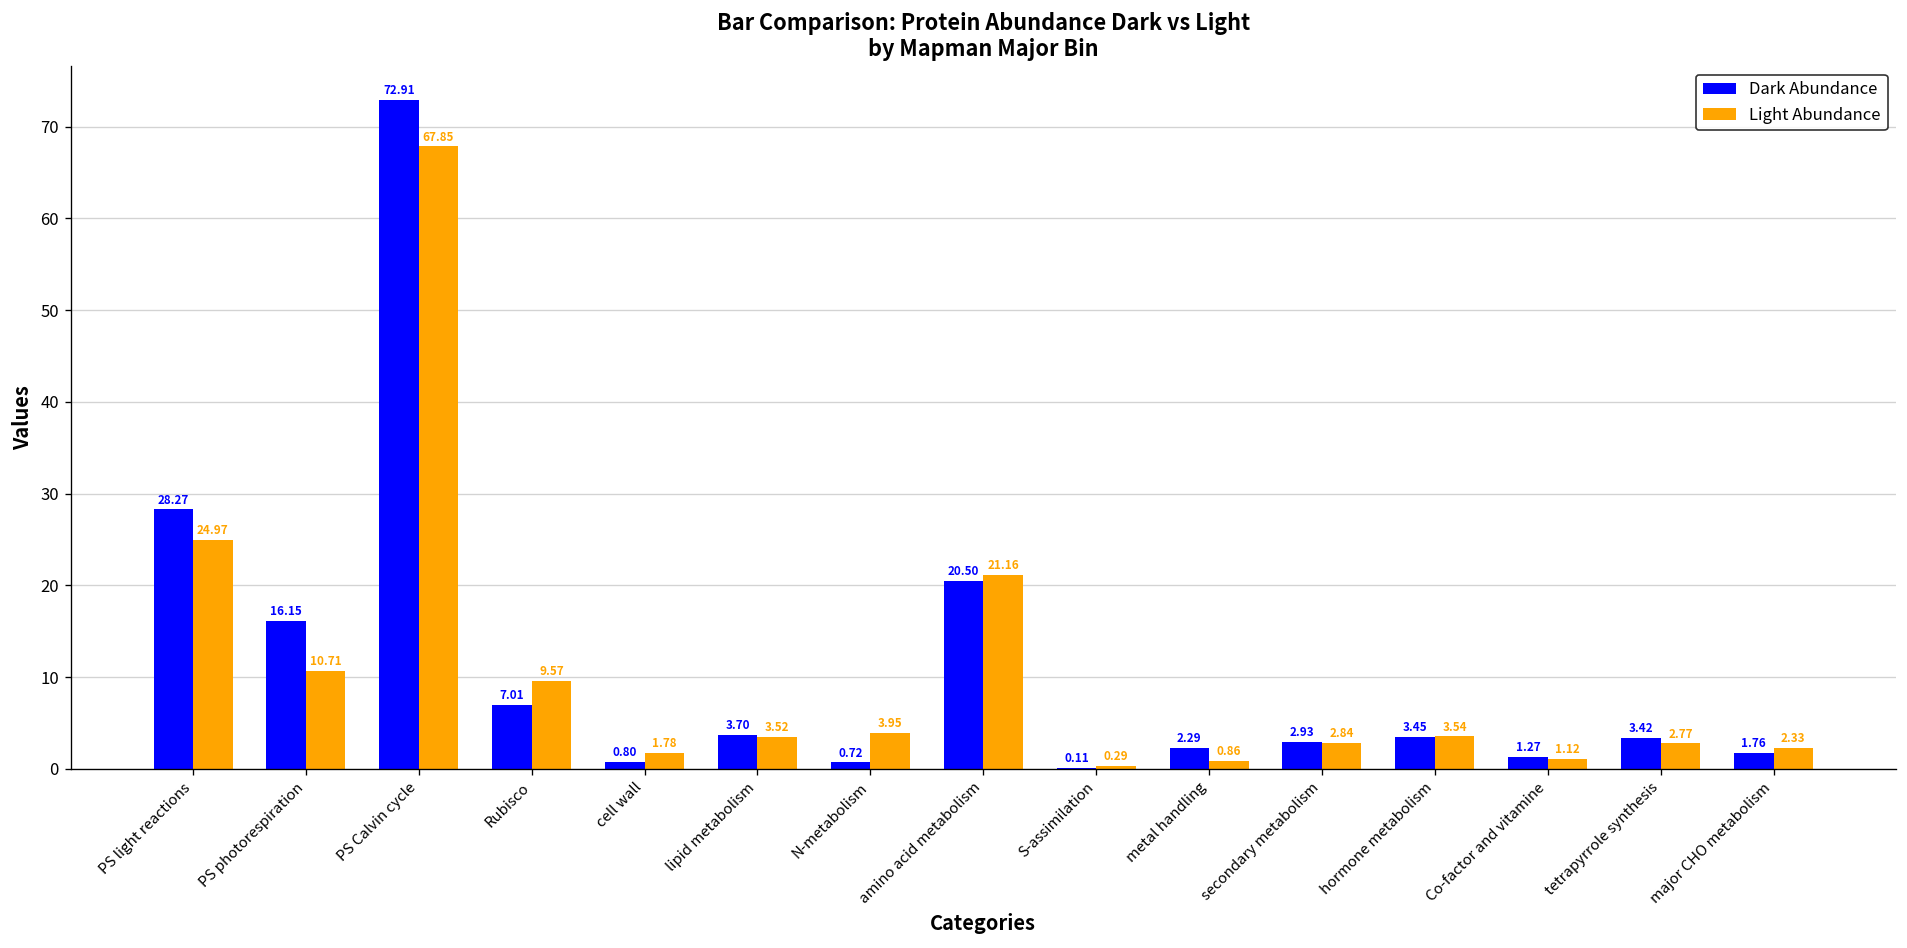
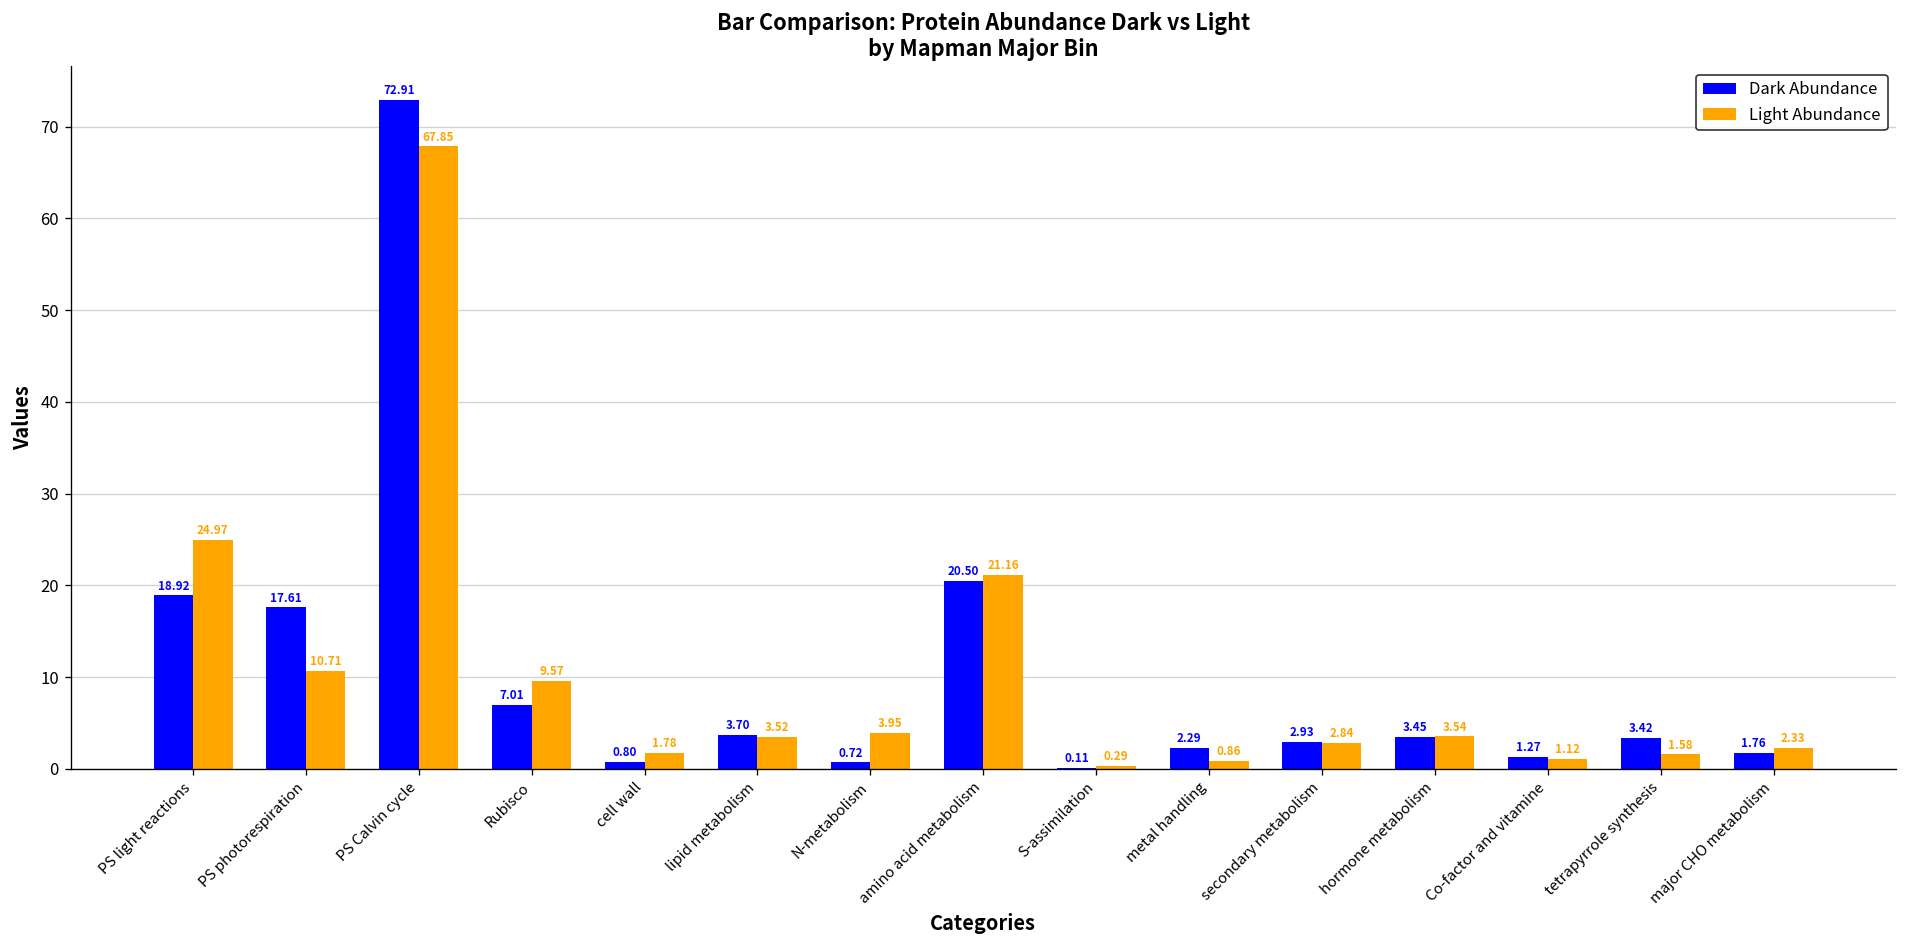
Dark Abundance, PS light reactions: 28.27 -> 18.92
Dark Abundance, PS photorespiration: 16.15 -> 17.61
Light Abundance, tetrapyrrole synthesis: 2.77 -> 1.58
